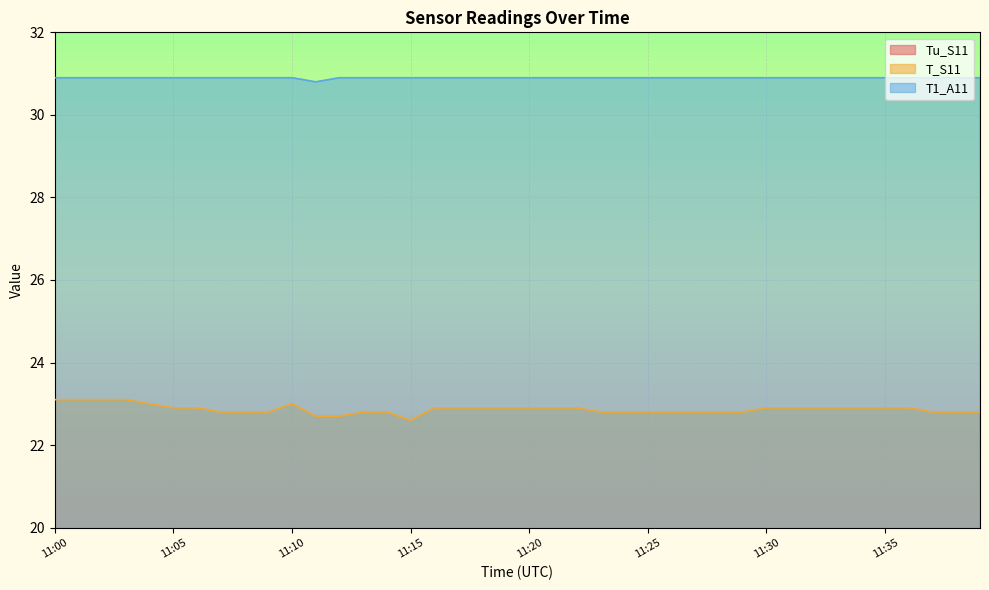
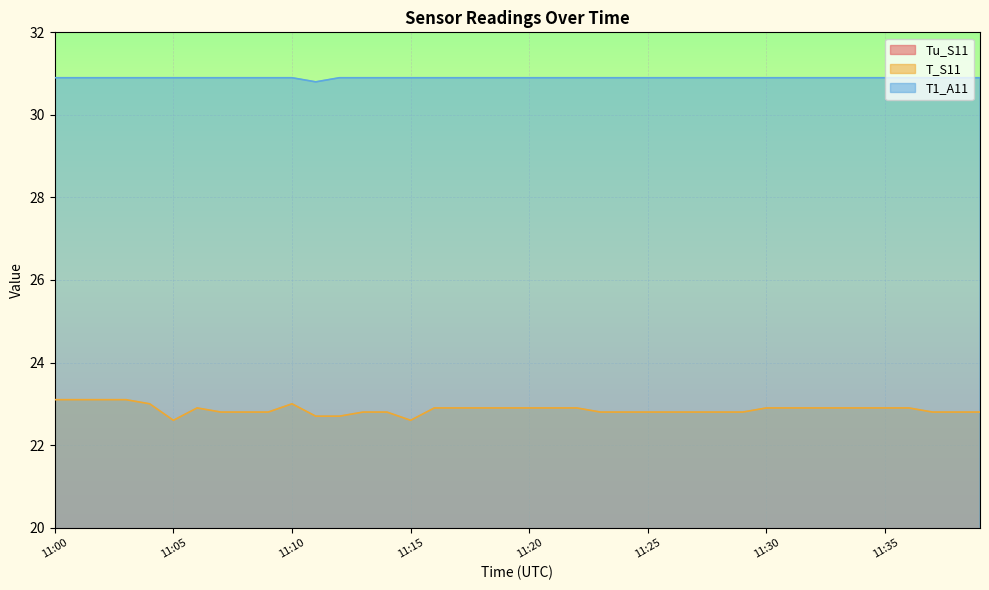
T_S11, 11:05: 22.9 -> 22.6
